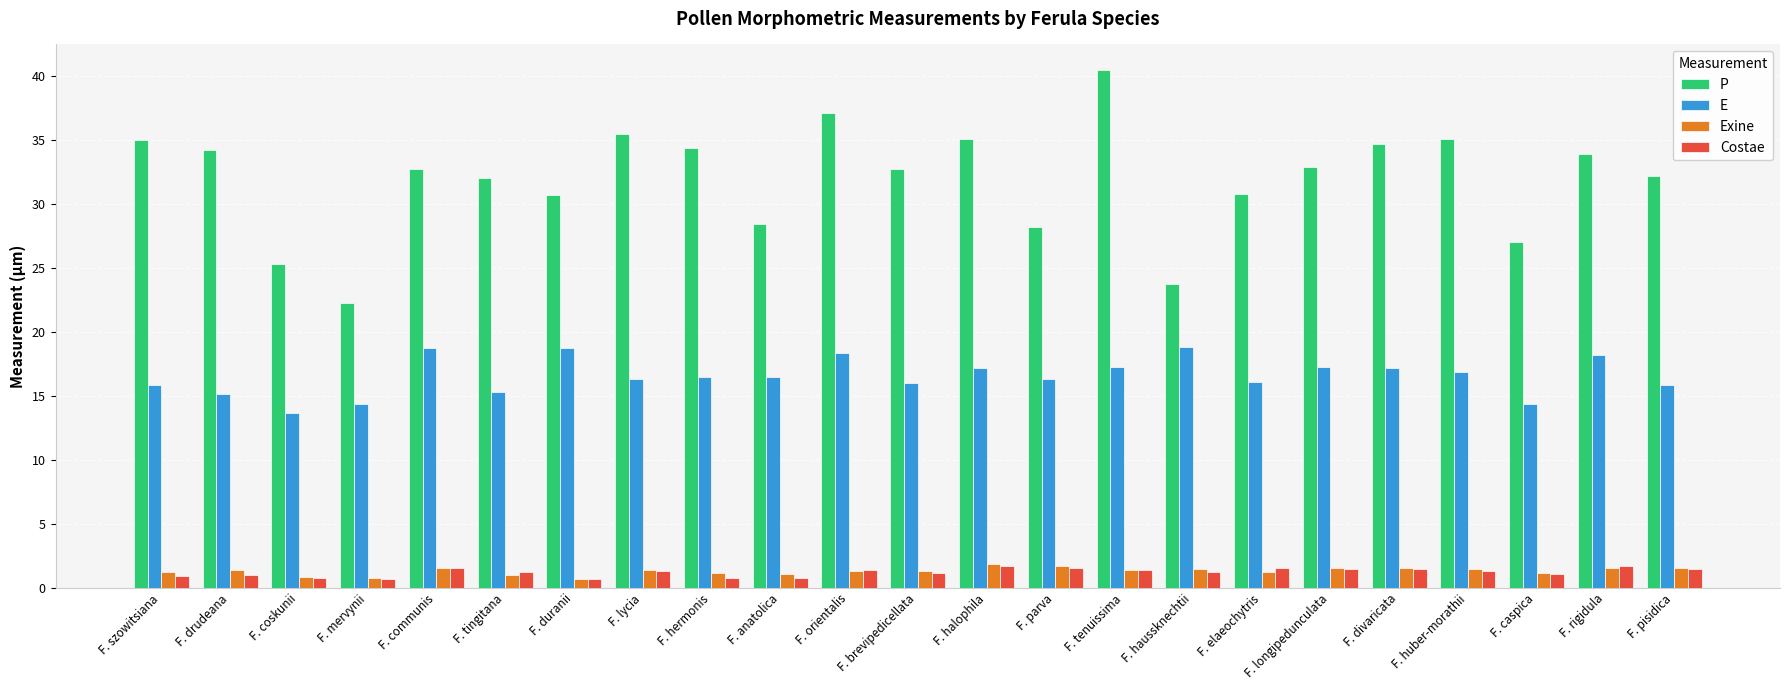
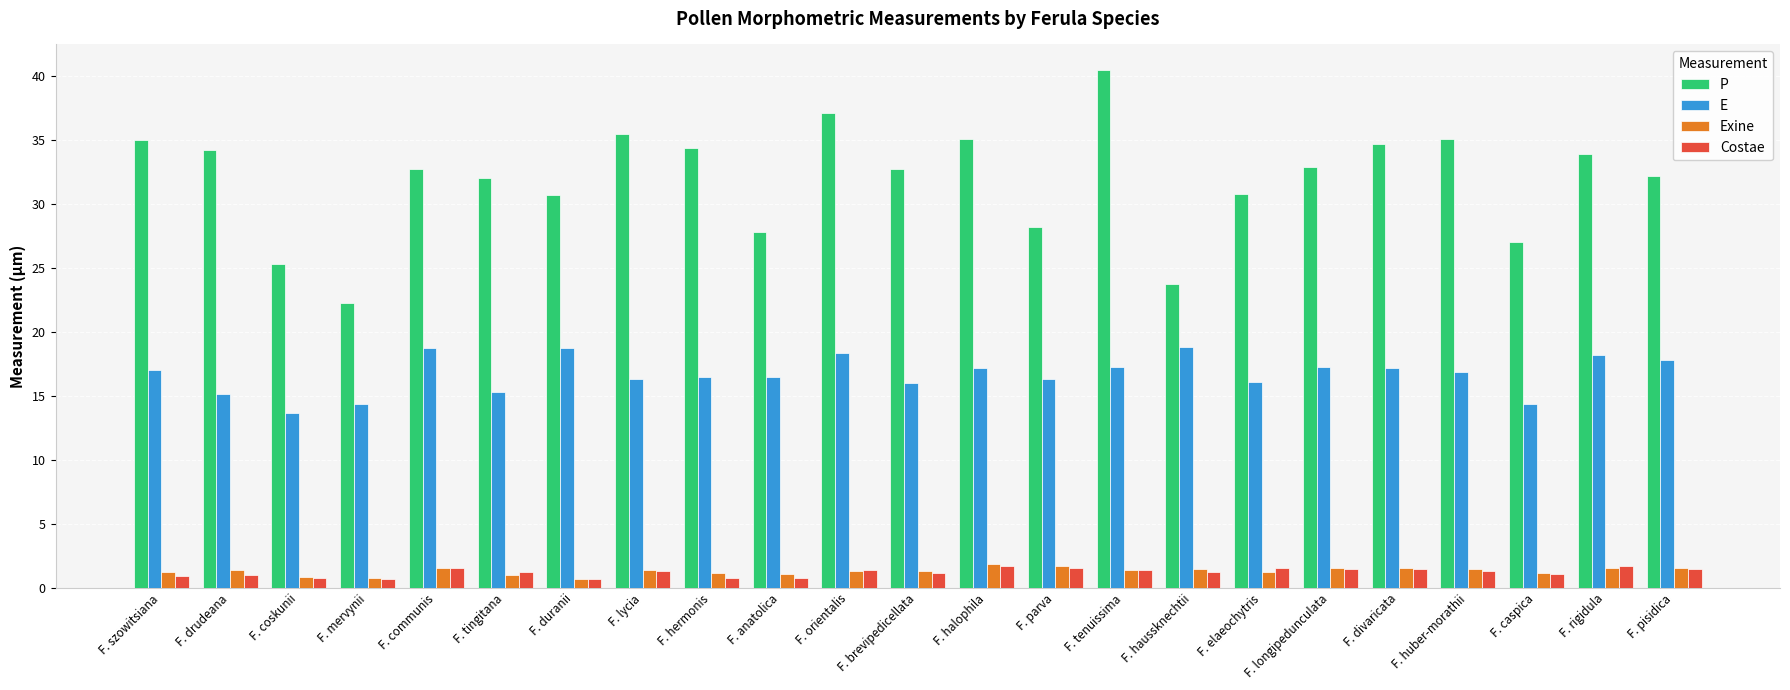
E, F. szowitsiana: 15.8 -> 17.1
P, F. anatolica: 28.5 -> 27.8
E, F. pisidica: 15.9 -> 17.8
